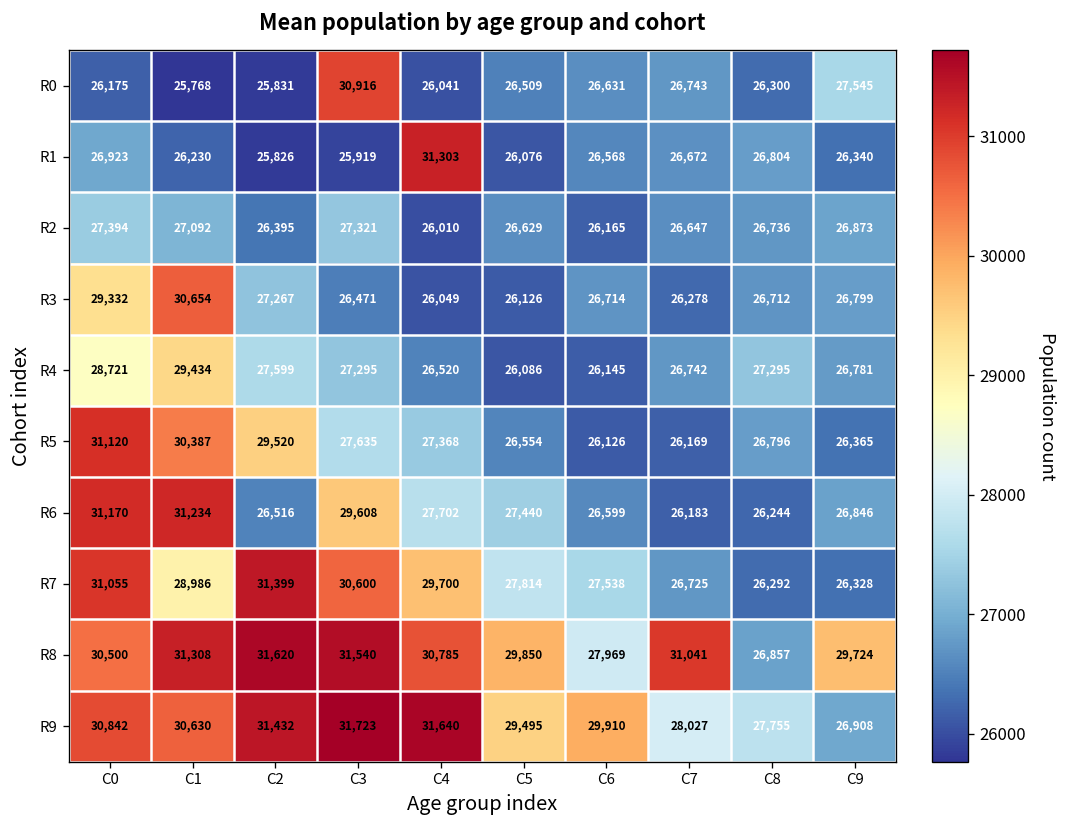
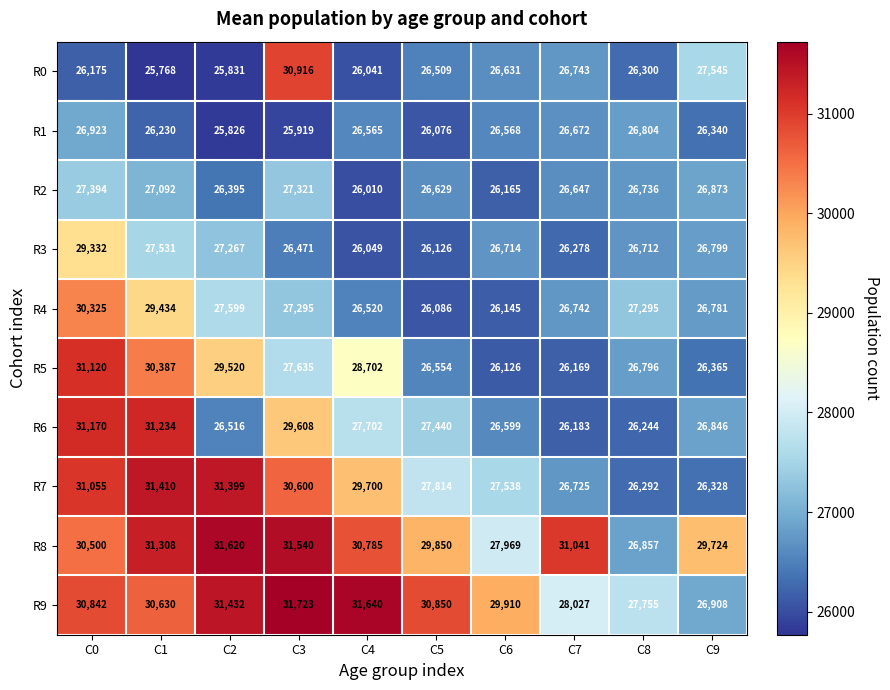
R1, C4: 31,303 -> 26,565
R3, C1: 30,654 -> 27,531
R4, C0: 28,721 -> 30,325
R5, C4: 27,368 -> 28,702
R7, C1: 28,986 -> 31,410
R9, C5: 29,495 -> 30,850
